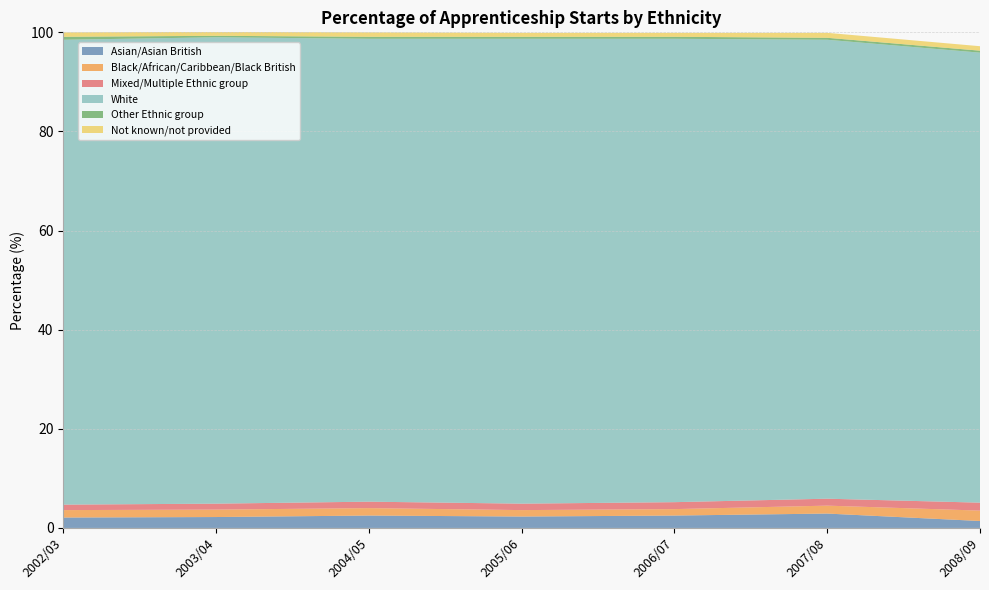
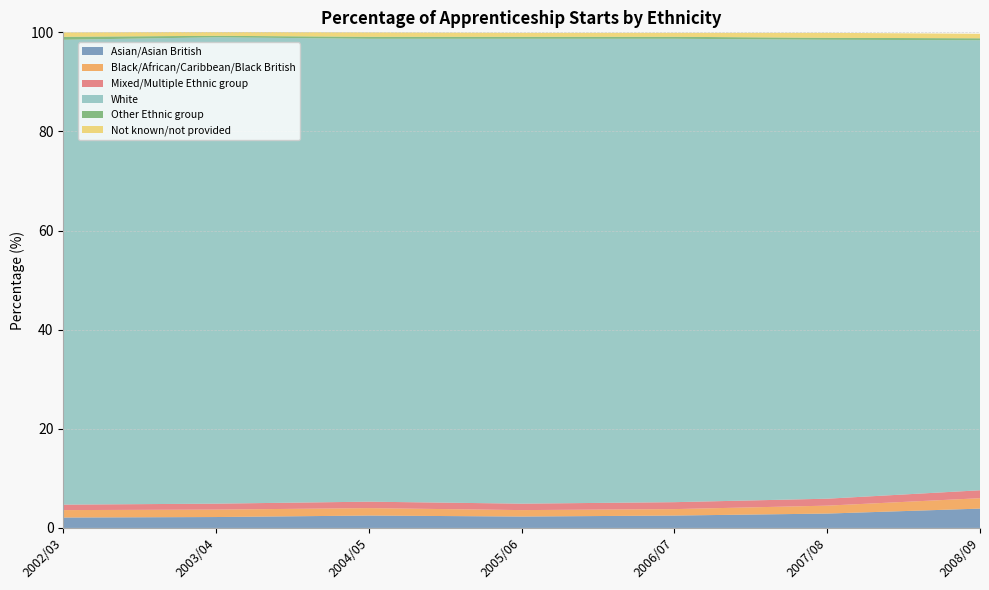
Asian/Asian British, 2008/09: 1 -> 4
